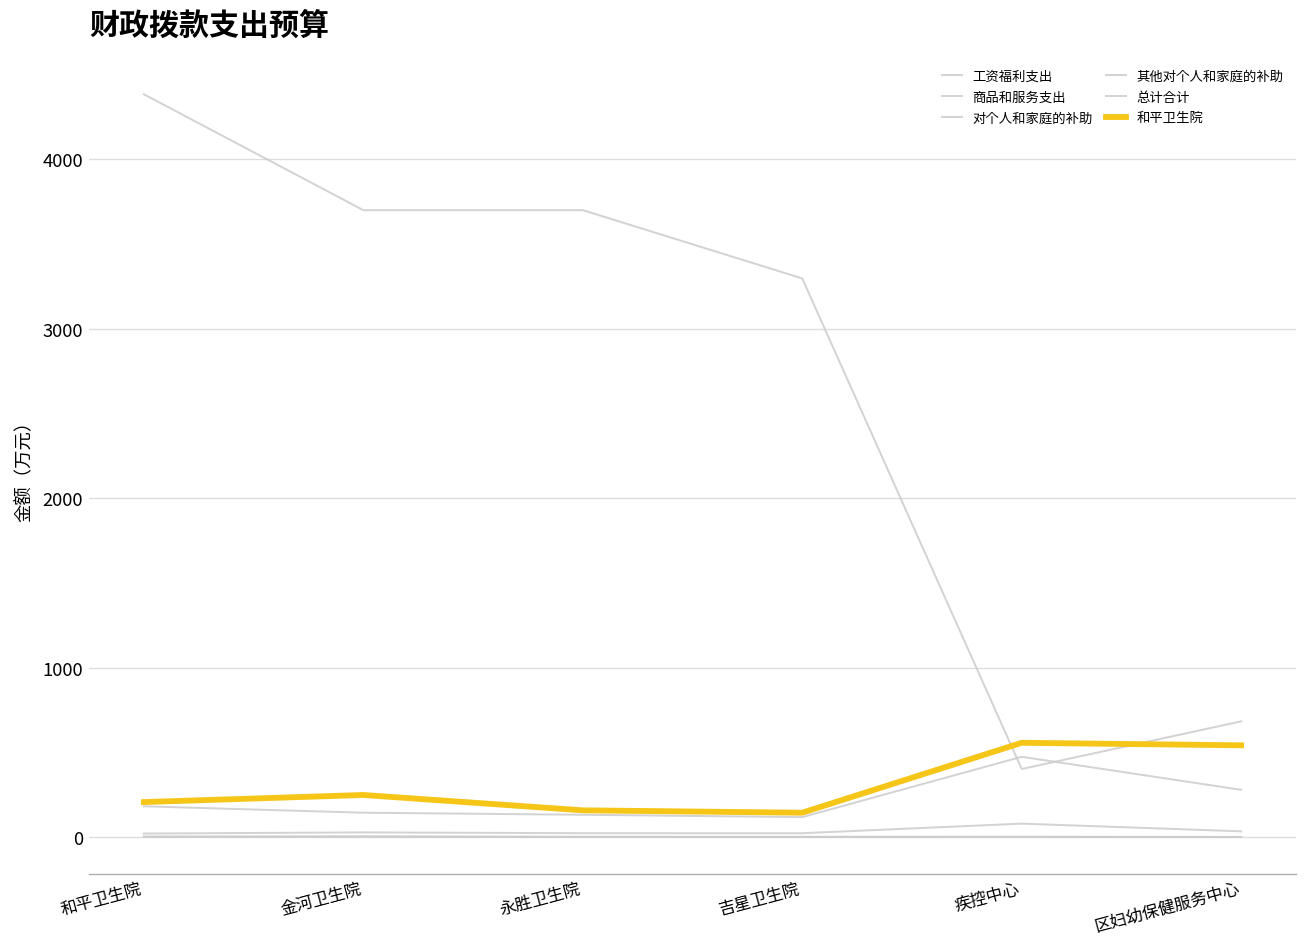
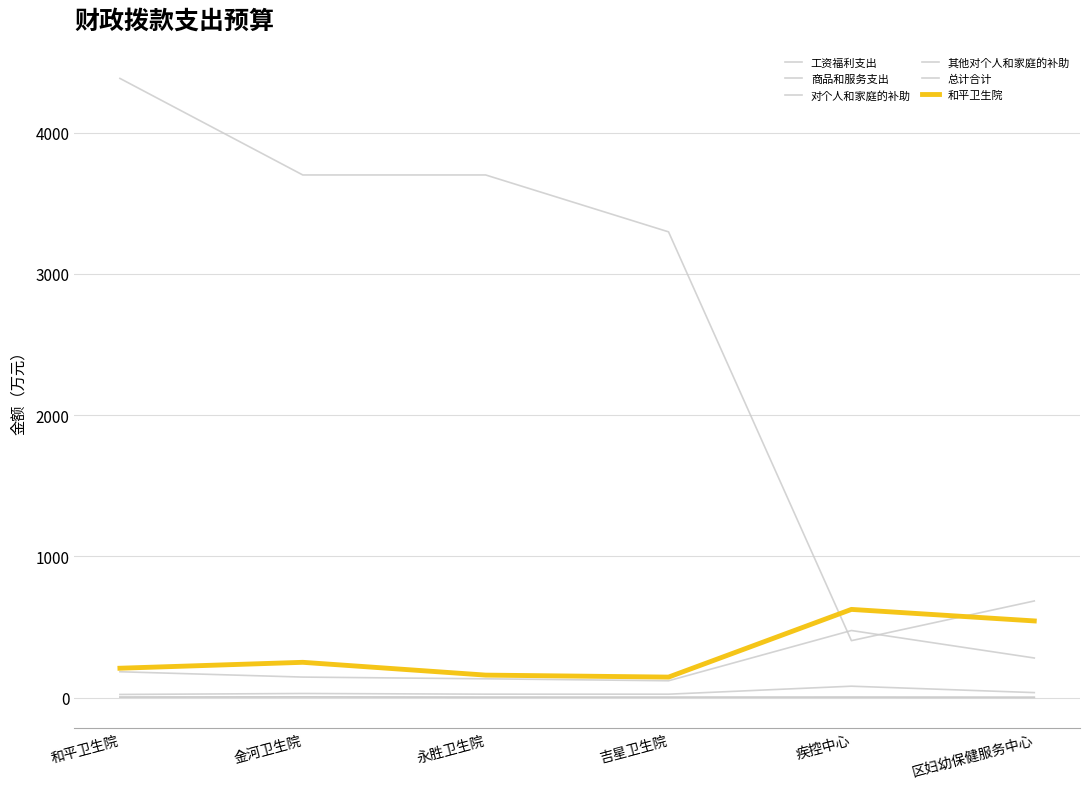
和平卫生院, 疾控中心: 560 -> 620
